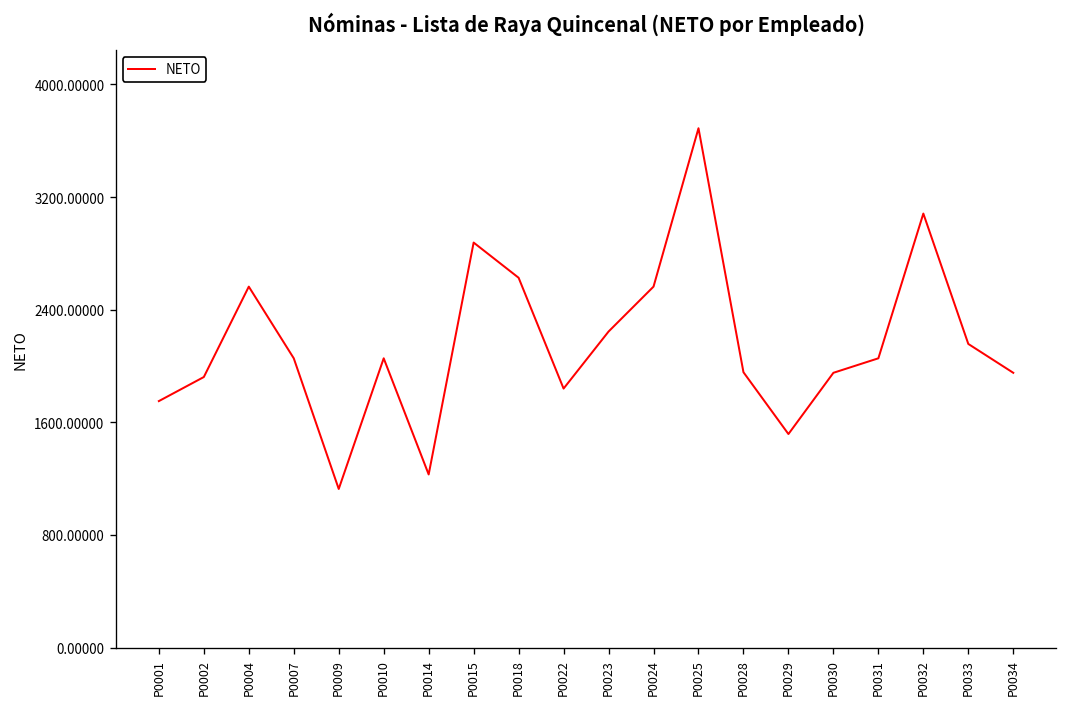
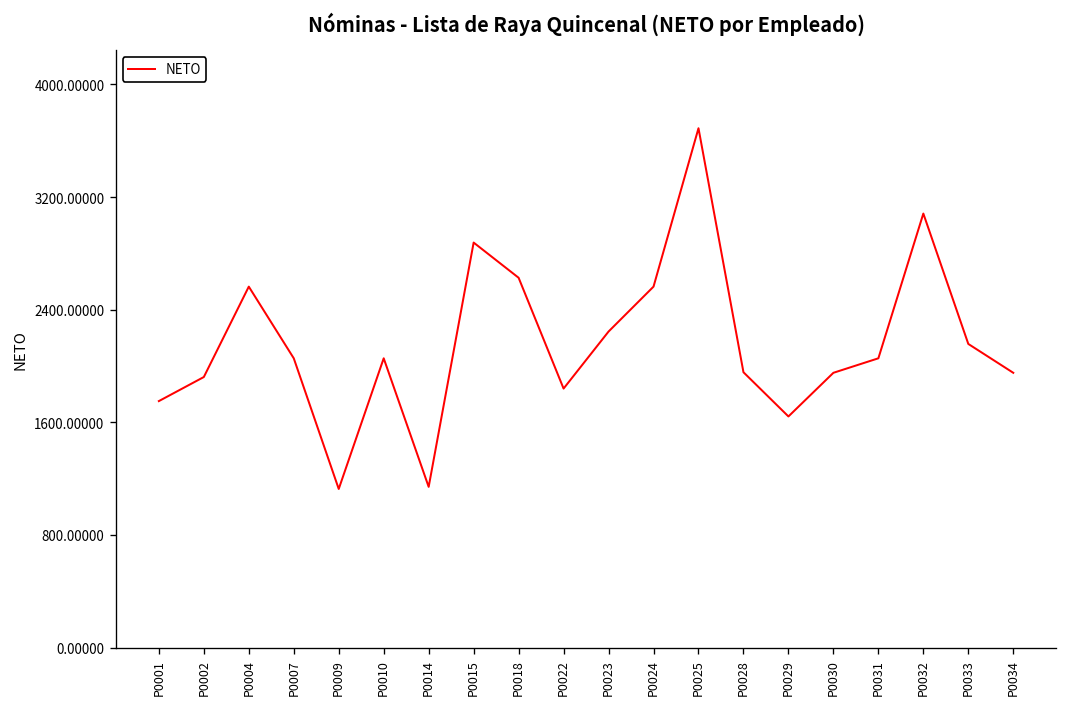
P0014: 1230 -> 1140
P0029: 1520 -> 1640
